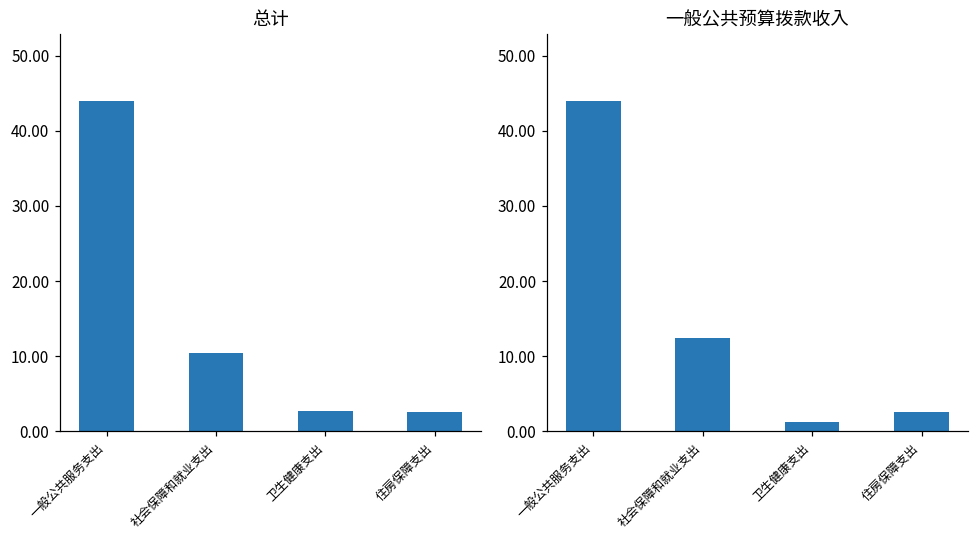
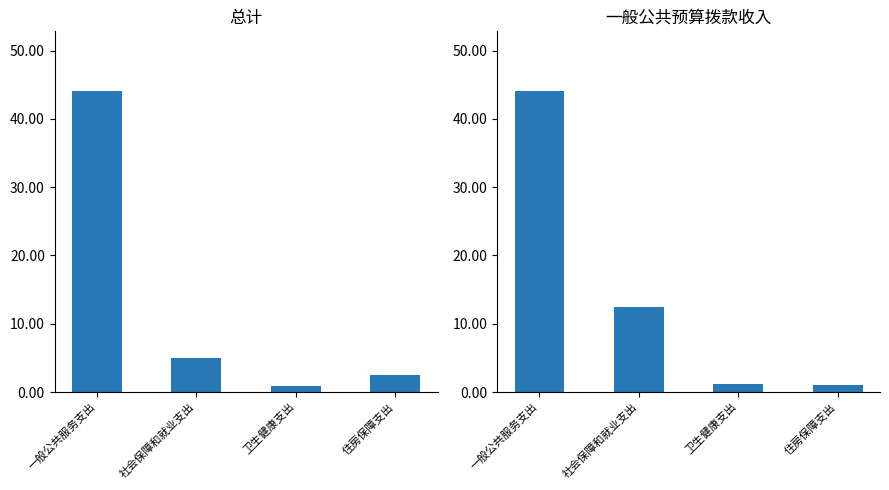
总计, 社会保障和就业支出: 10 -> 5
总计, 卫生健康支出: 3 -> 1
一般公共预算拨款收入, 住房保障支出: 3 -> 1
